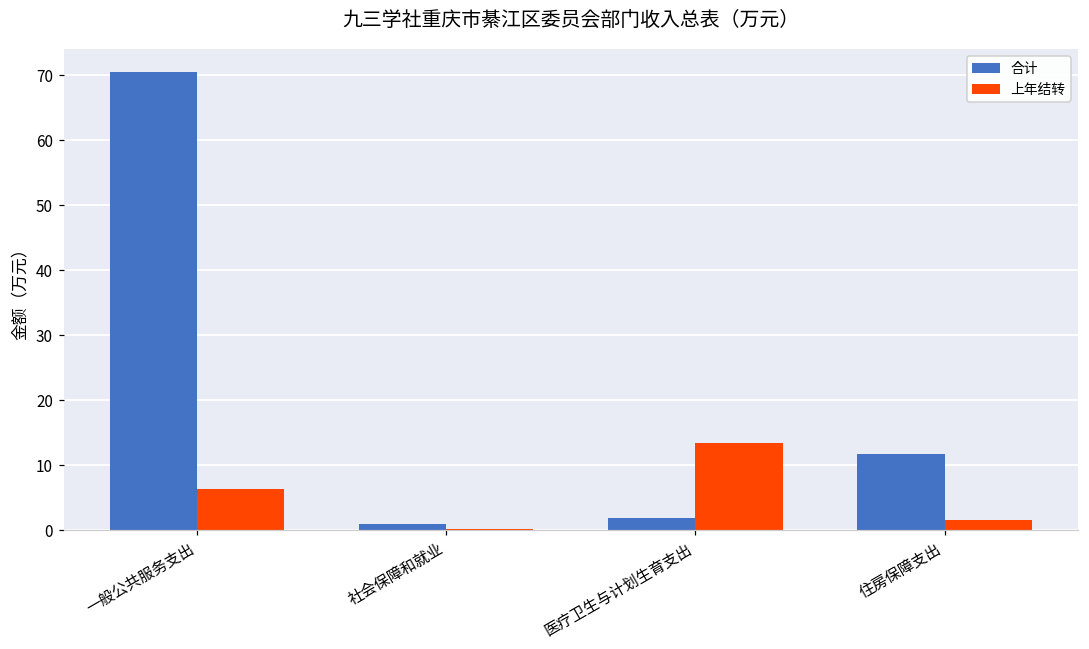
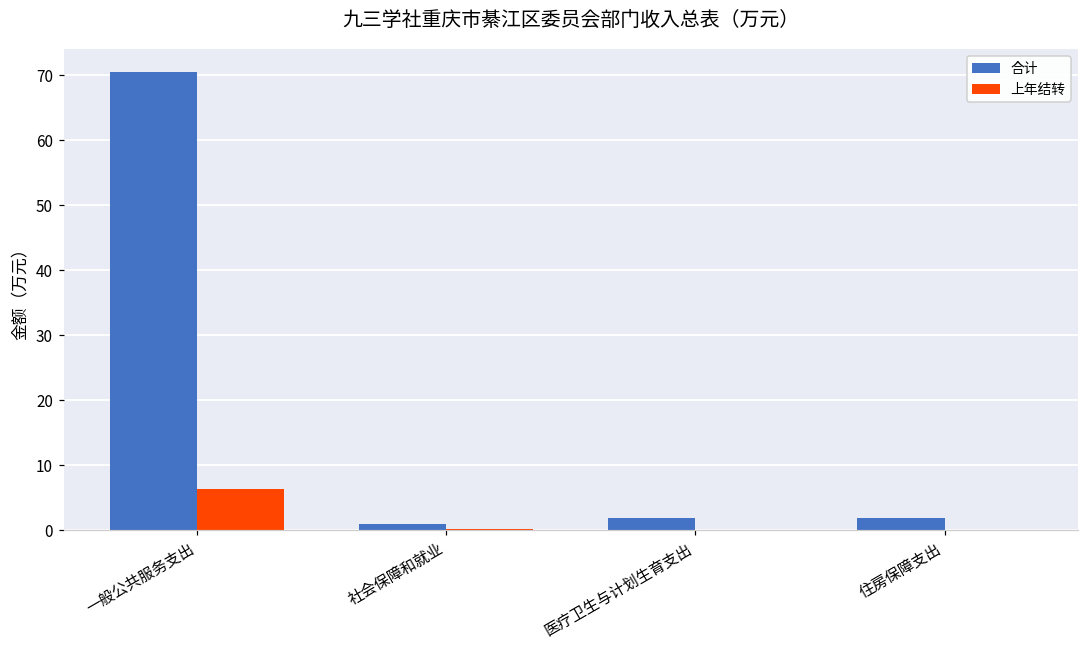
上年结转, 医疗卫生与计划生育支出: 13 -> 0
合计, 住房保障支出: 12 -> 2
上年结转, 住房保障支出: 2 -> 0
